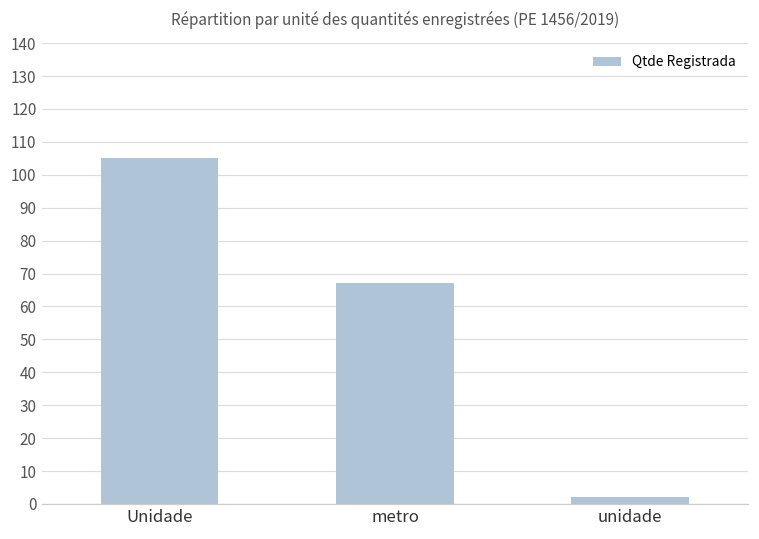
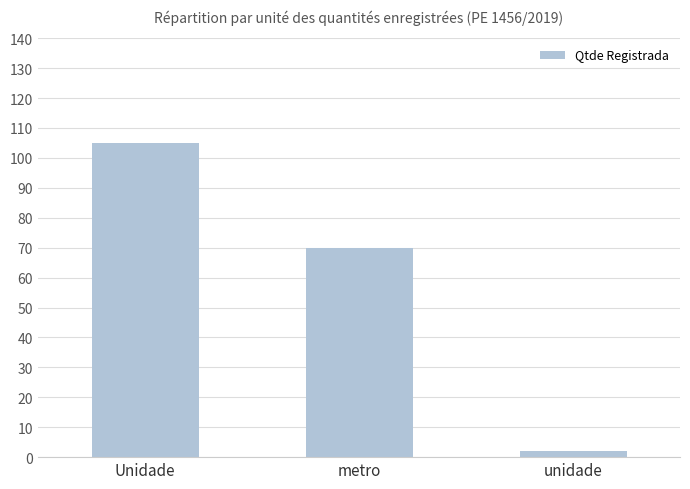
metro: 67 -> 70
